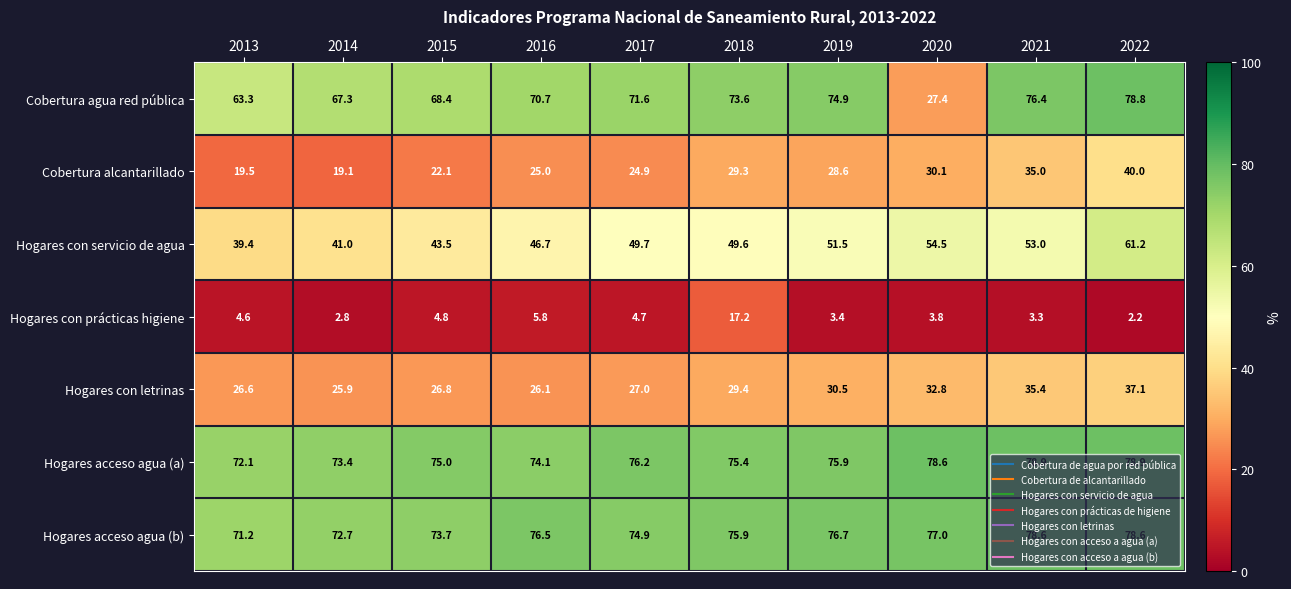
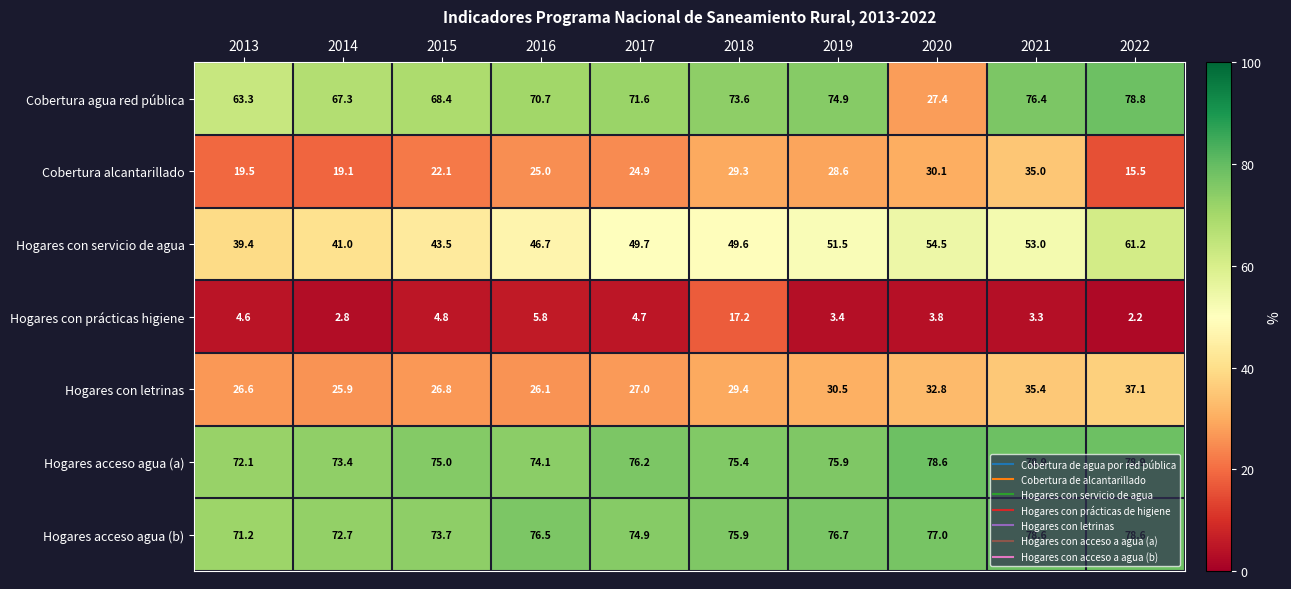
Cobertura alcantarillado, 2022: 40.0 -> 15.5
